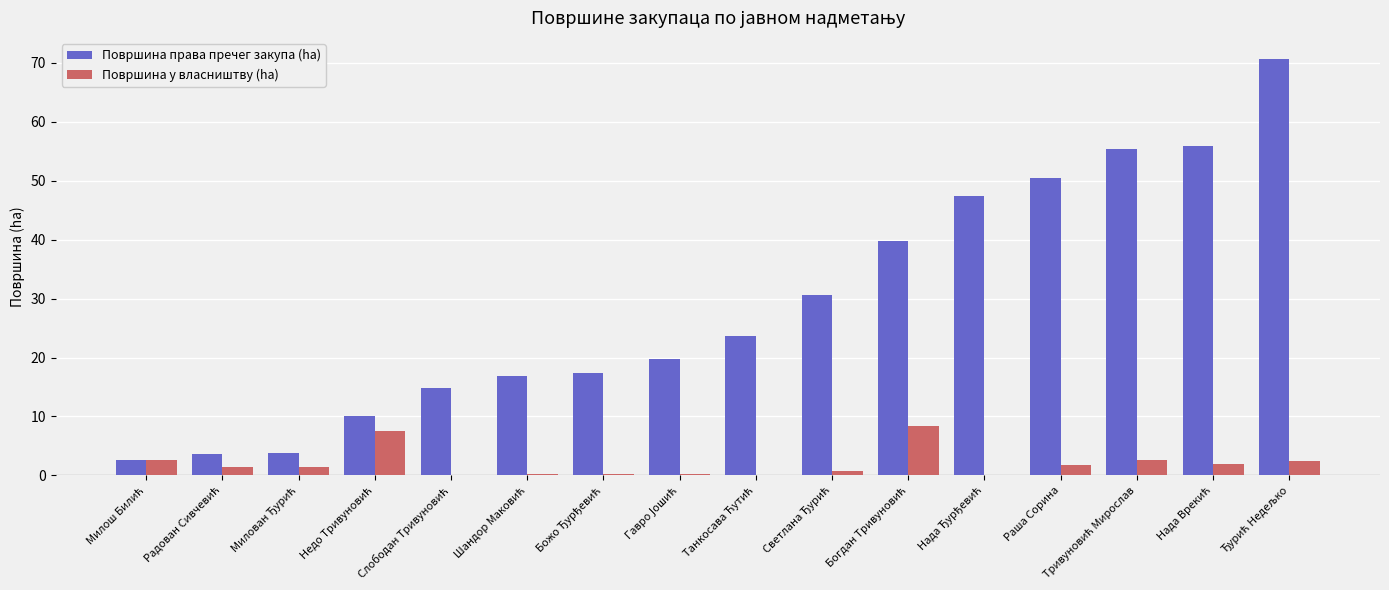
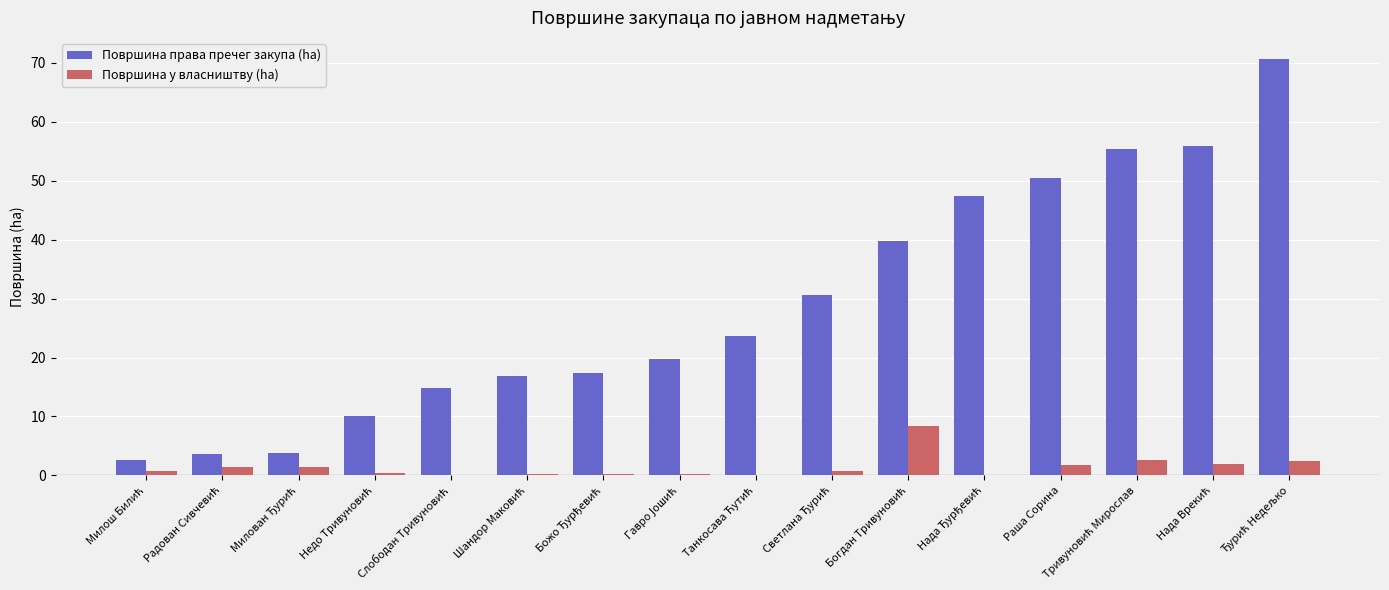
Површина у власништву (ha), Милош Билић: 3 -> 1
Површина у власништву (ha), Недо Тривуновић: 8 -> 0
